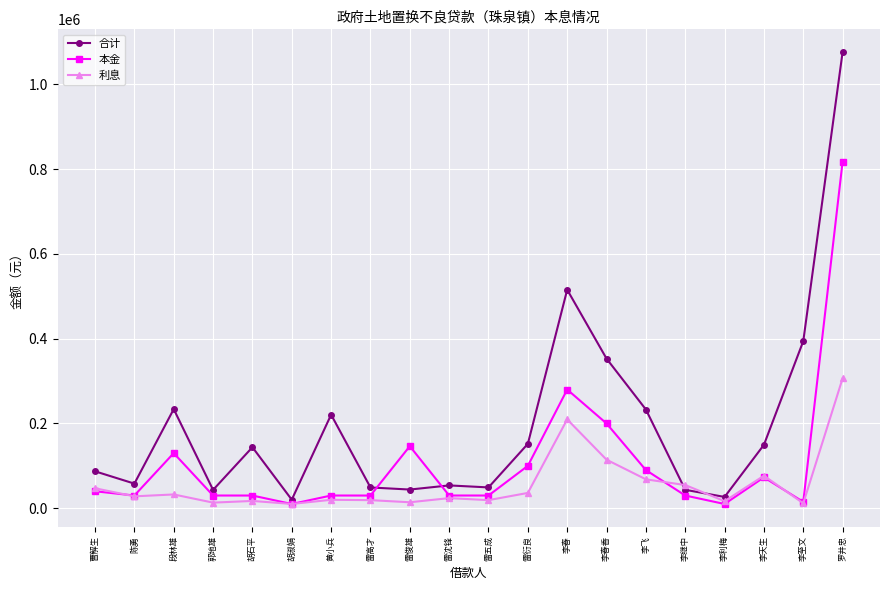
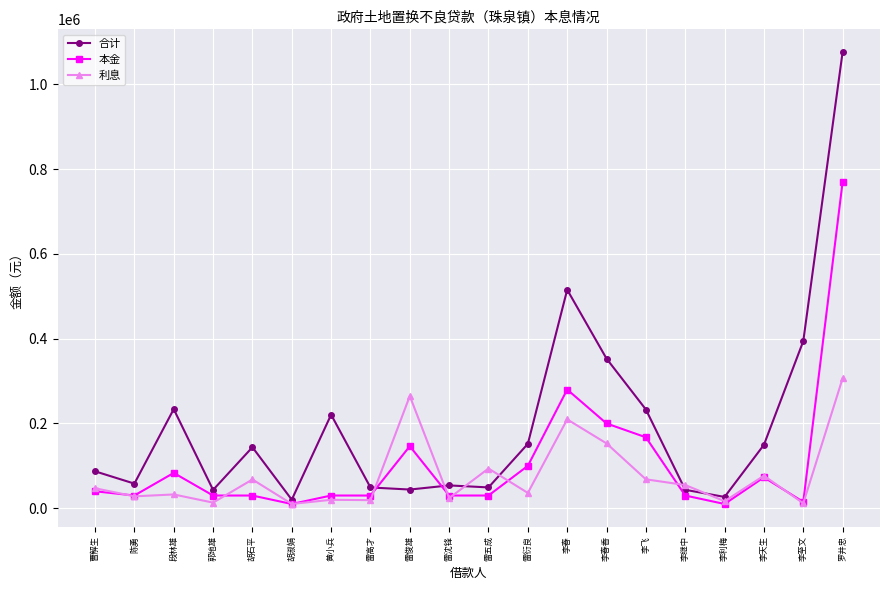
本金, 段林雄: 130000 -> 80000
利息, 胡石平: 20000 -> 70000
利息, 雷俊雄: 10000 -> 260000
利息, 雷五成: 20000 -> 90000
利息, 李春香: 110000 -> 150000
本金, 李飞: 90000 -> 170000
本金, 罗井忠: 820000 -> 770000
